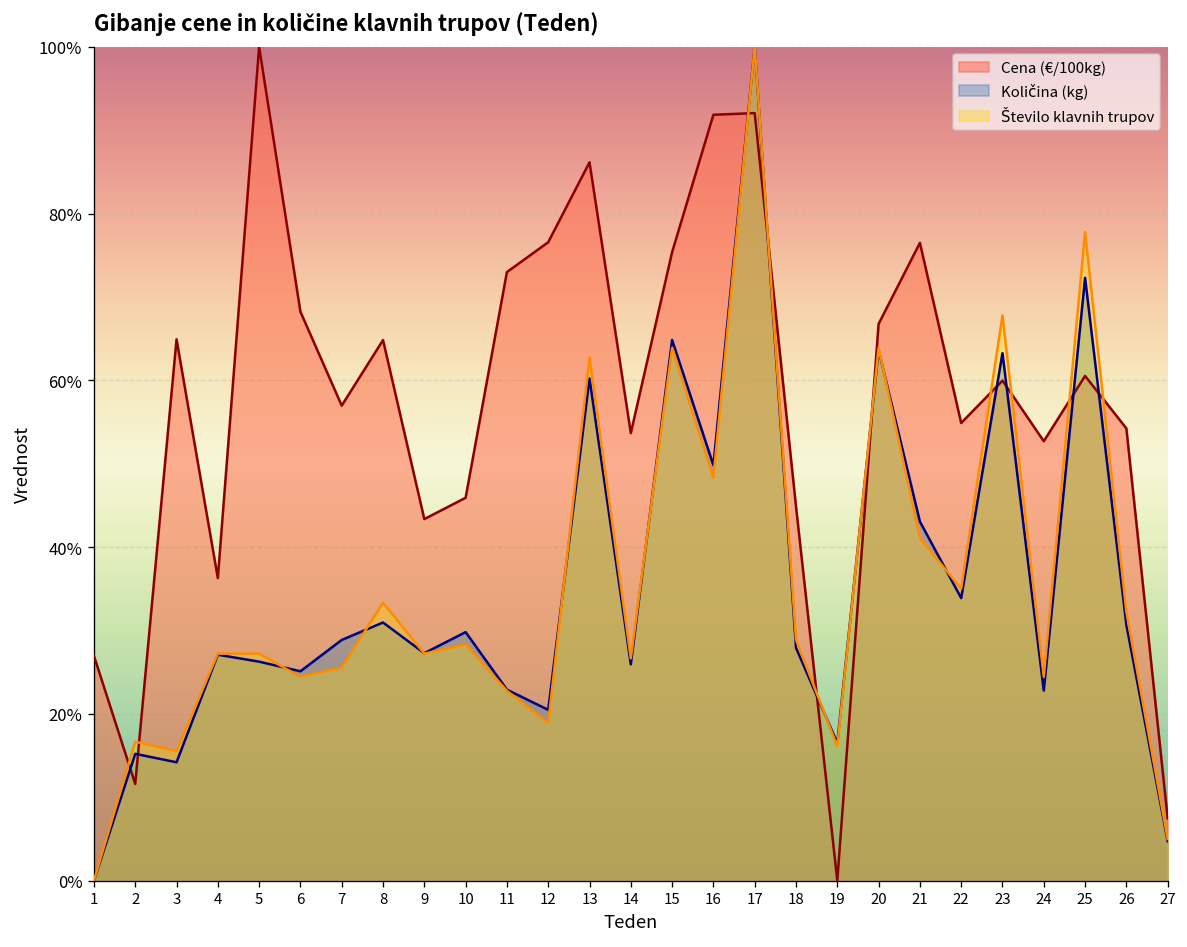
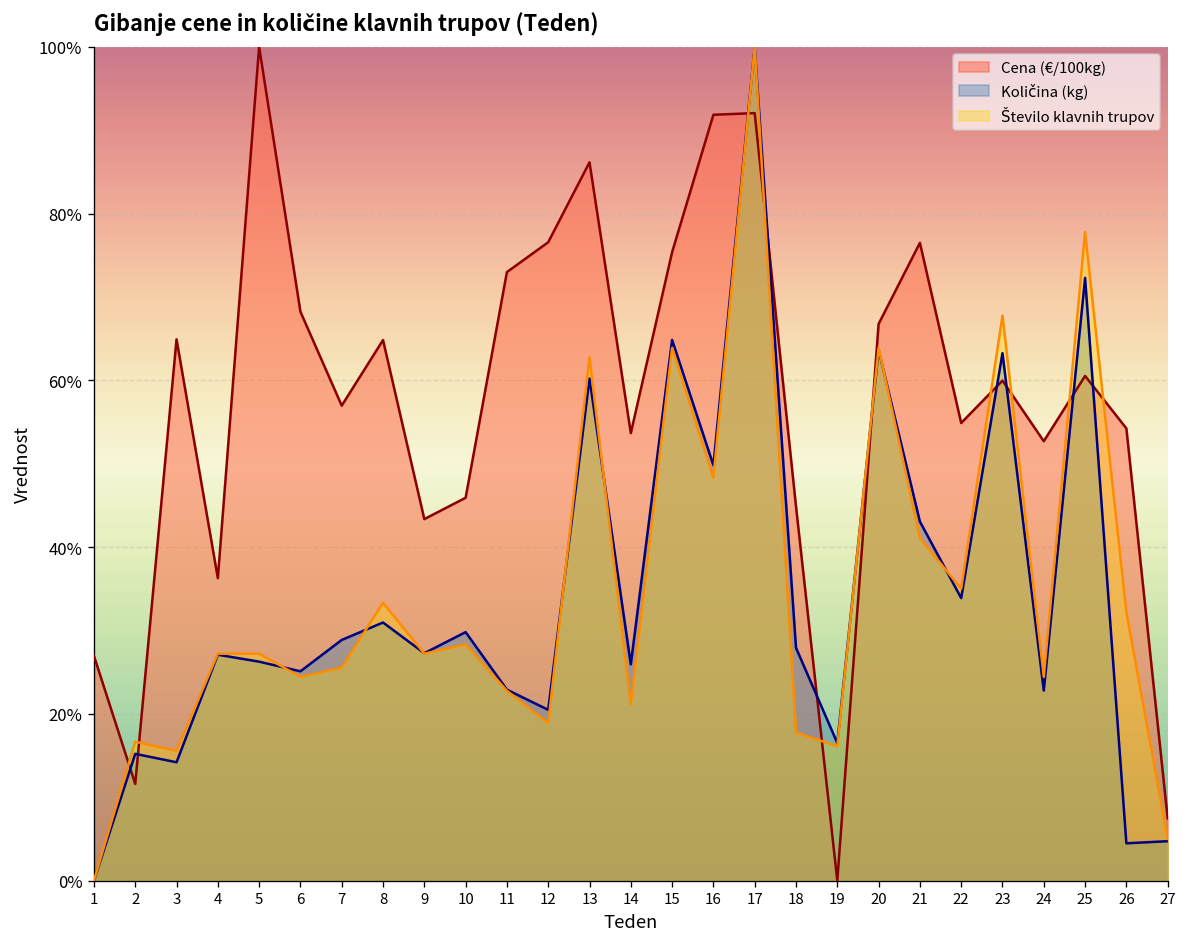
Število klavnih trupov, 14: 27% -> 21%
Število klavnih trupov, 18: 29% -> 18%
Količina (kg), 26: 31% -> 4%
